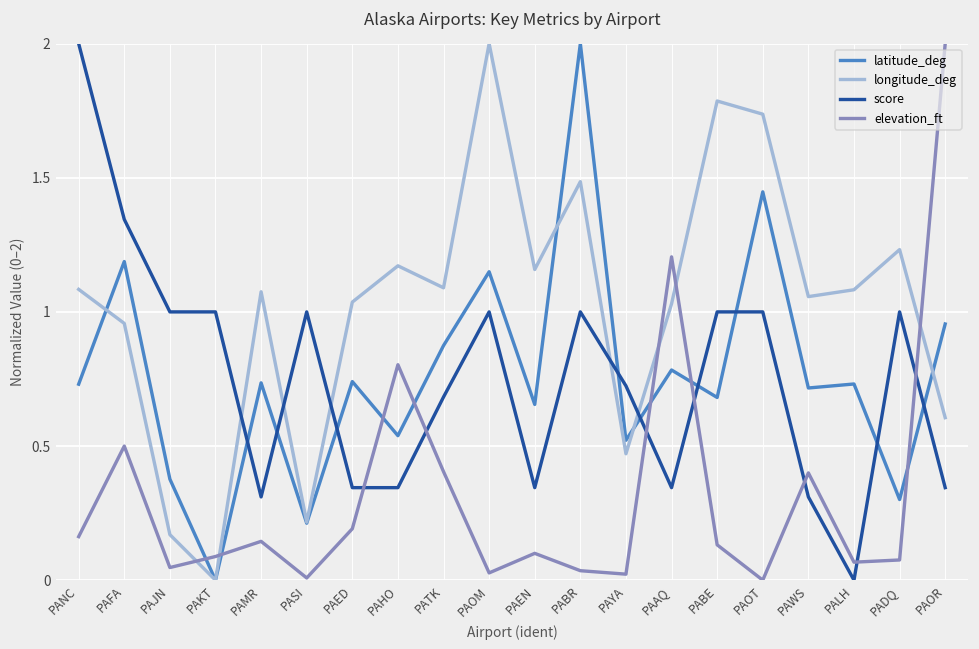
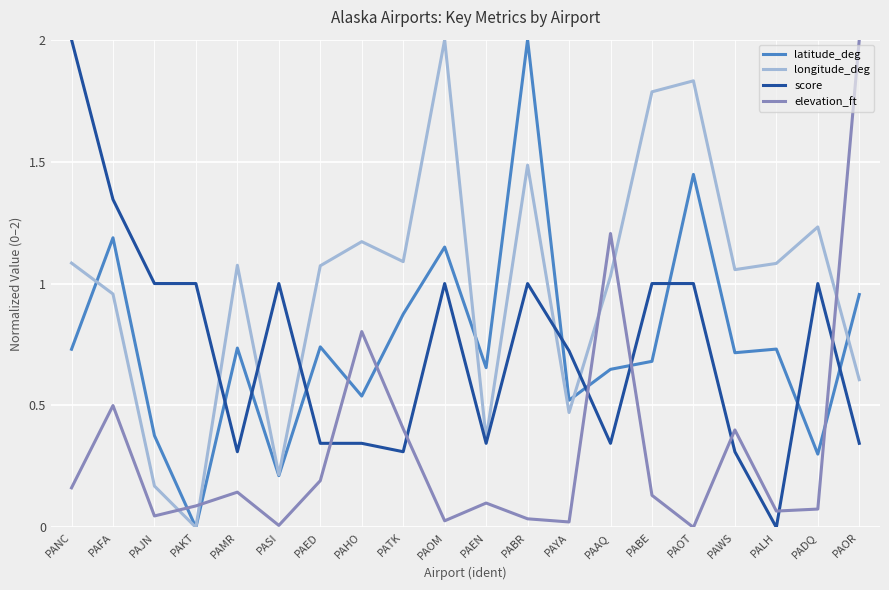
longitude_deg, PAED: 1.04 -> 1.07
score, PATK: 0.68 -> 0.31
longitude_deg, PAEN: 1.16 -> 0.36
latitude_deg, PAAQ: 0.78 -> 0.65
longitude_deg, PAOT: 1.74 -> 1.83
